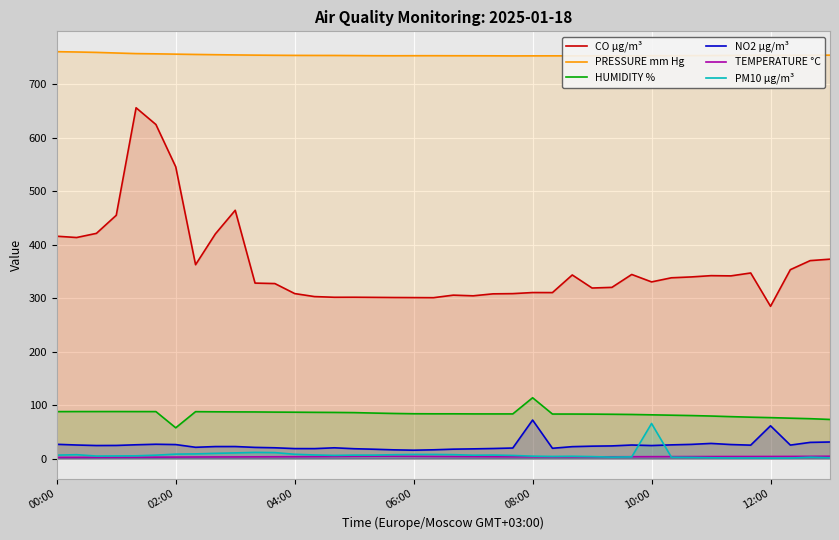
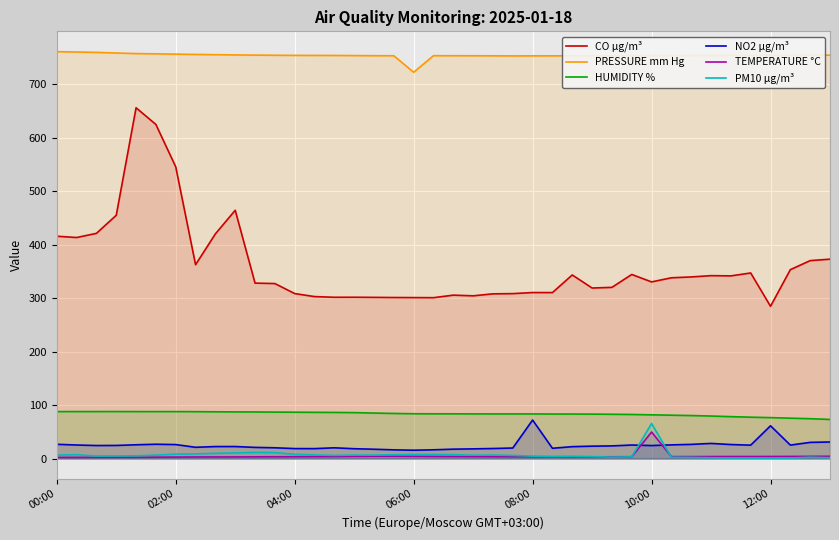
HUMIDITY %, 02:00: 60 -> 90
PRESSURE mm Hg, 06:00: 750 -> 720
HUMIDITY %, 08:00: 110 -> 80
TEMPERATURE °C, 10:00: 0 -> 50
